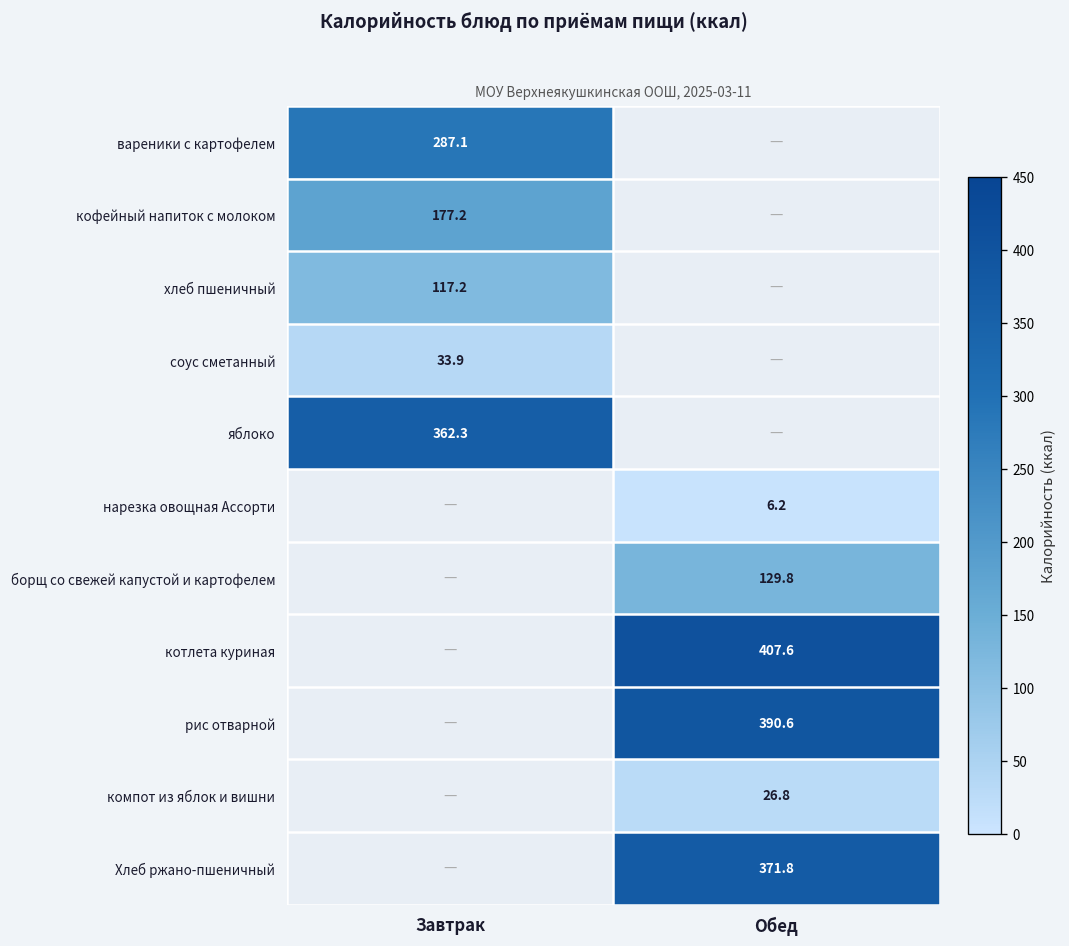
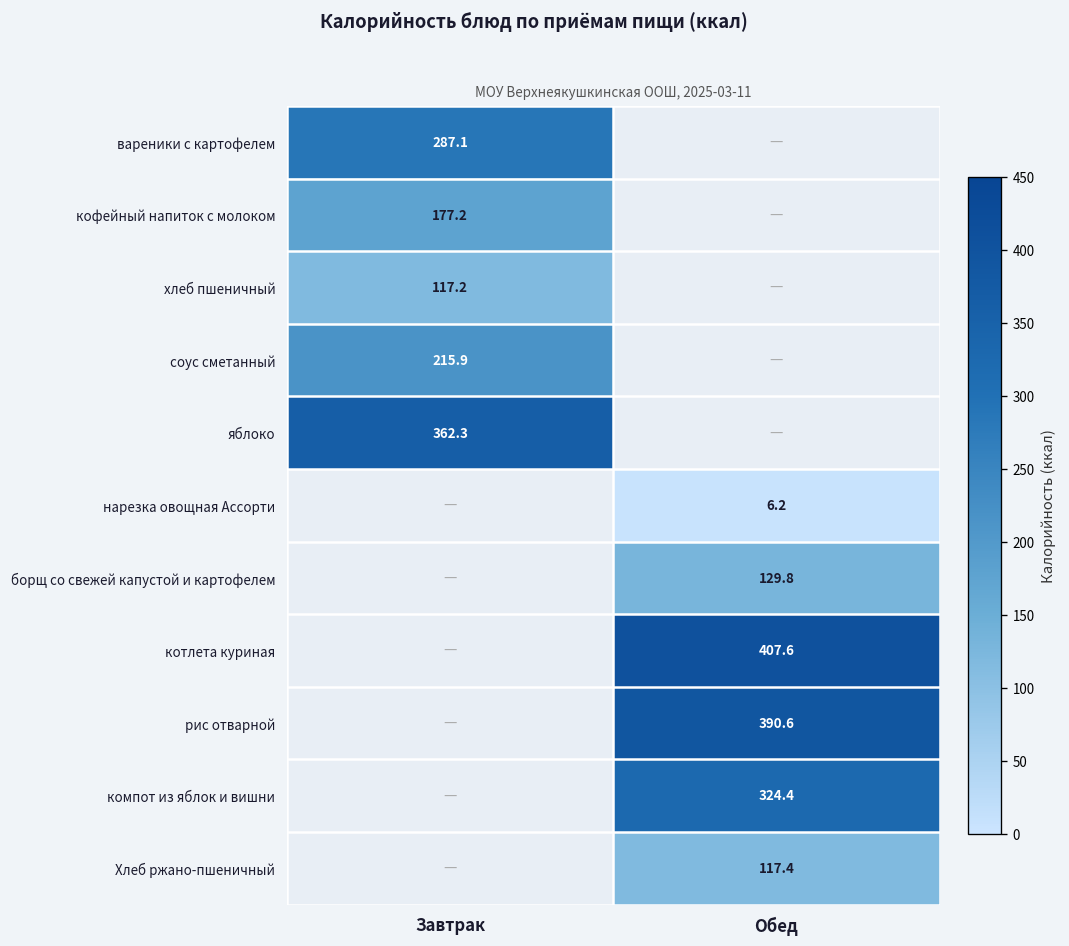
соус сметанный, Завтрак: 33.9 -> 215.9
компот из яблок и вишни, Обед: 26.8 -> 324.4
Хлеб ржано-пшеничный, Обед: 371.8 -> 117.4
